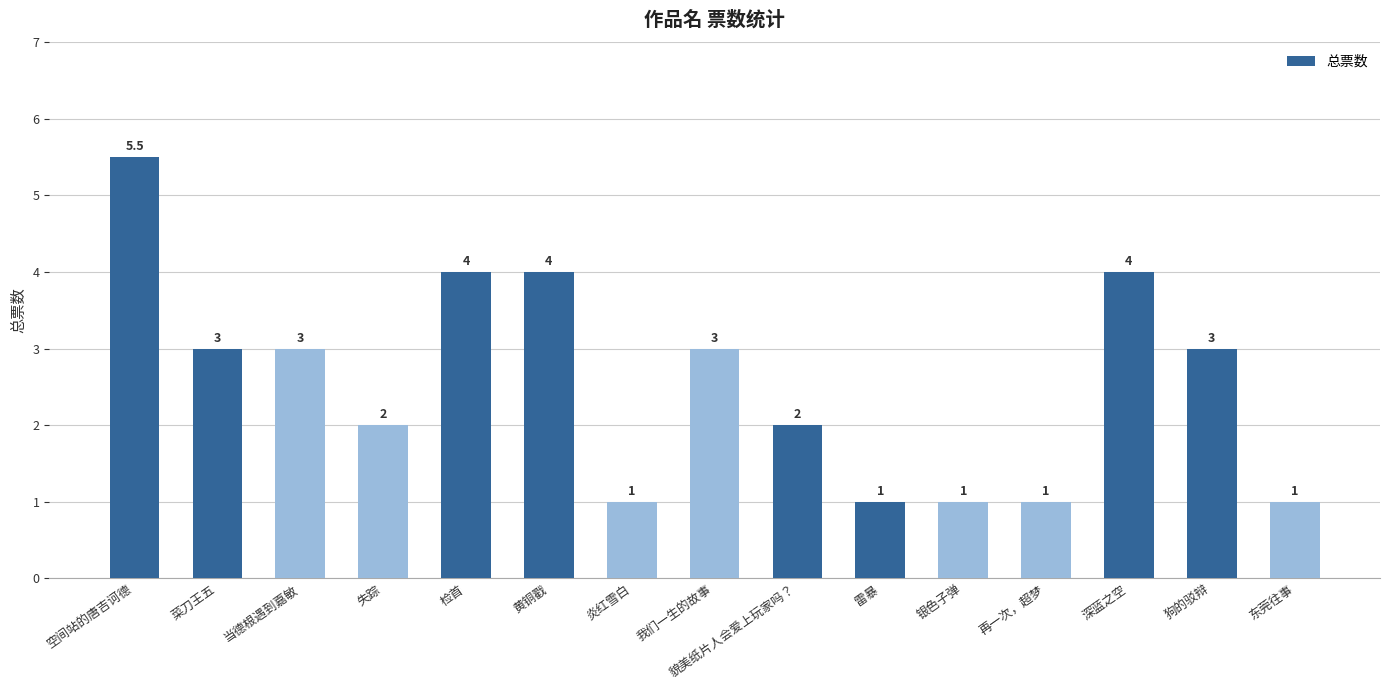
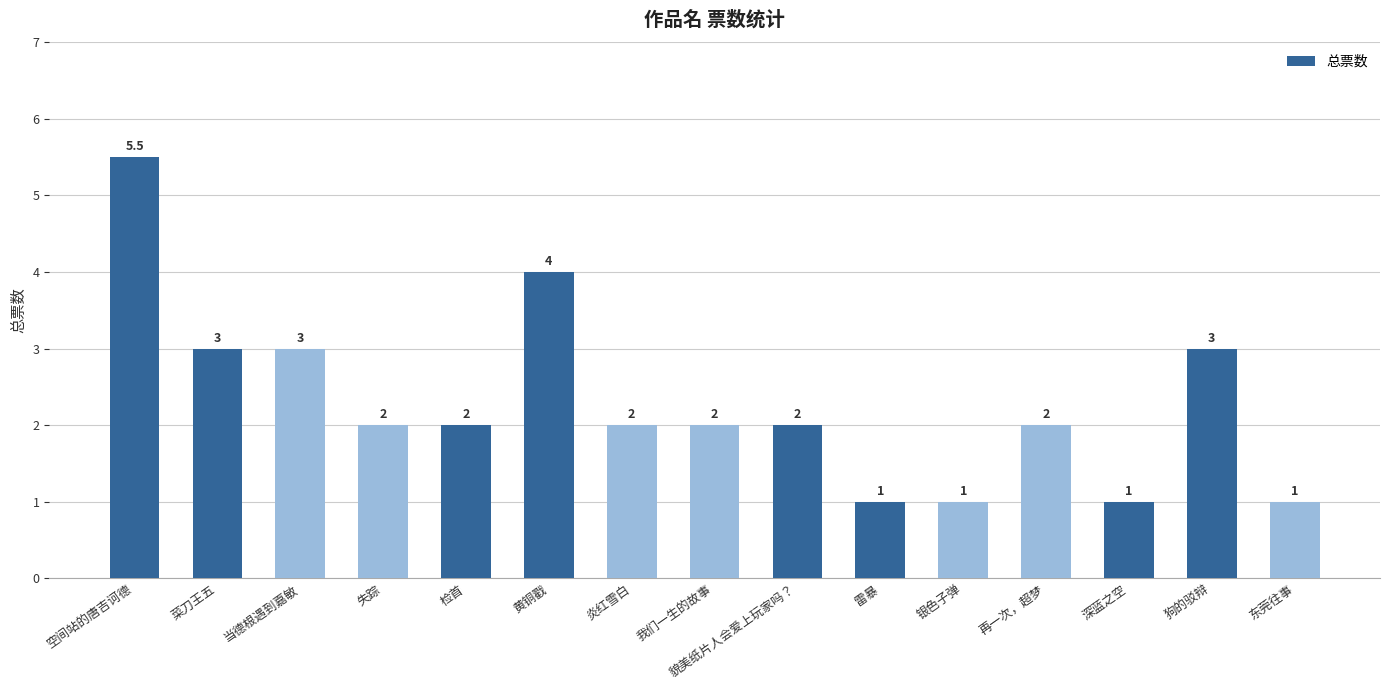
检首: 4 -> 2
炎红雪白: 1 -> 2
我们一生的故事: 3 -> 2
再一次，超梦: 1 -> 2
深蓝之空: 4 -> 1
